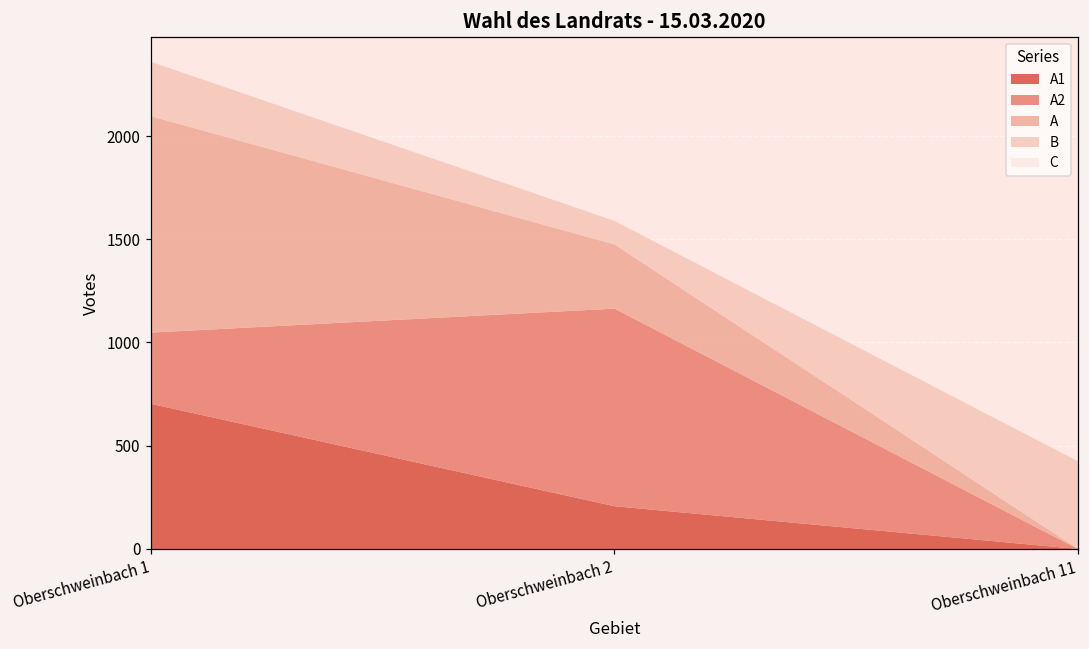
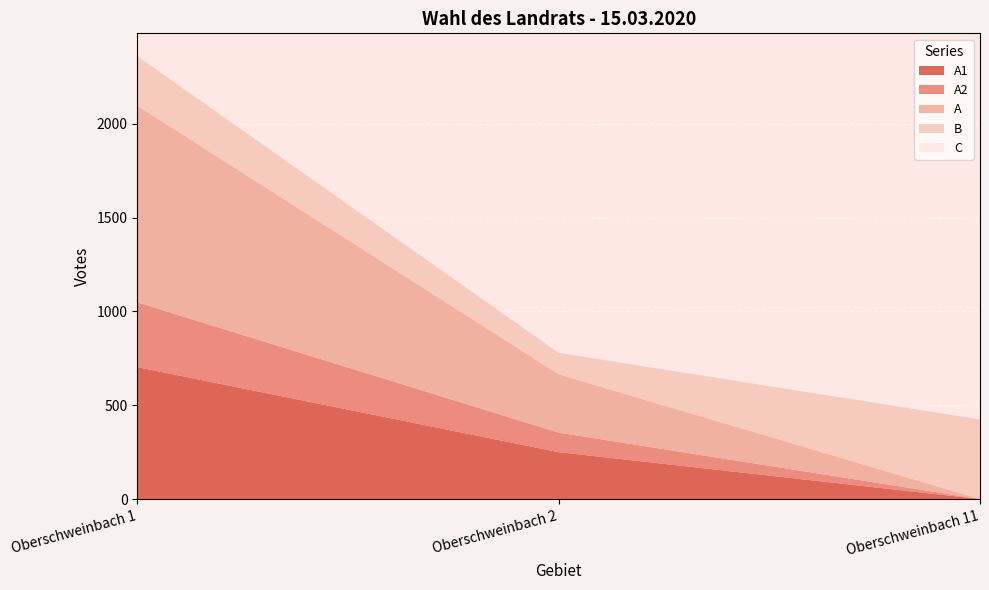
A1, Oberschweinbach 2: 210 -> 250
A2, Oberschweinbach 2: 960 -> 100
